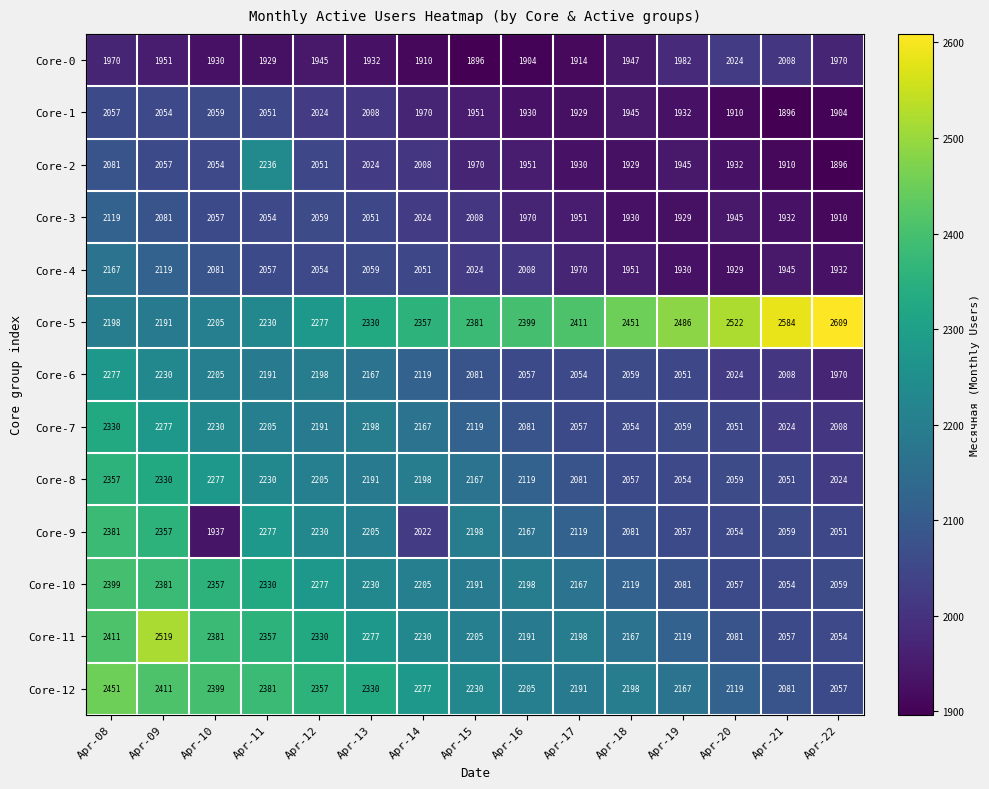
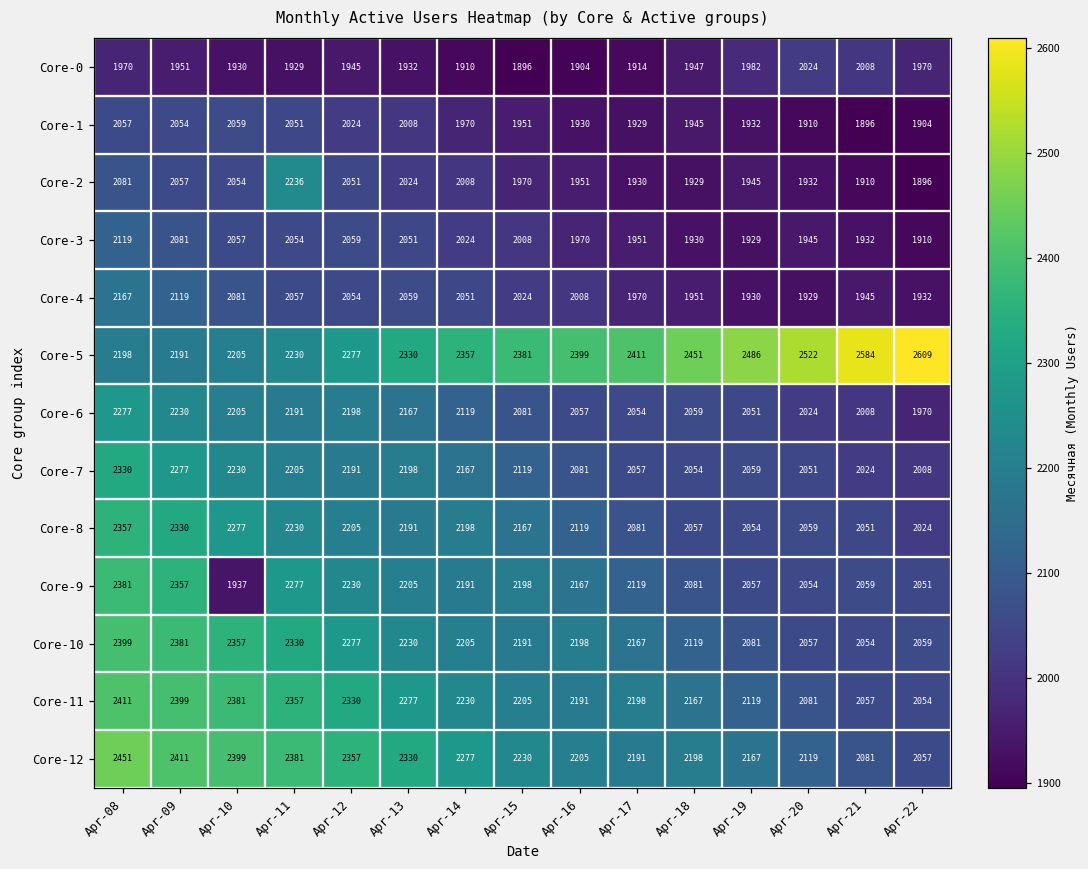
Core-9, Apr-14: 2022 -> 2191
Core-11, Apr-09: 2519 -> 2399
